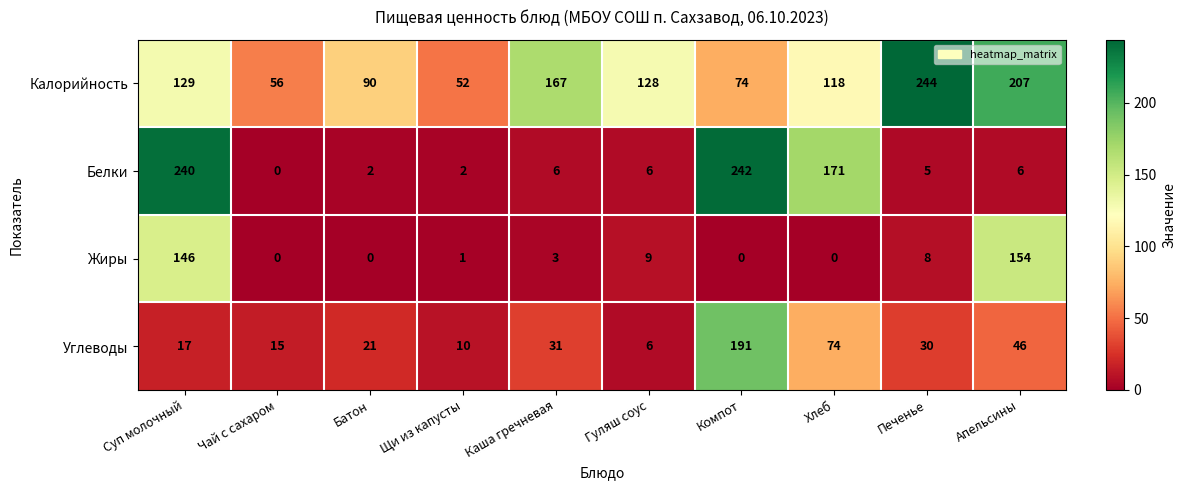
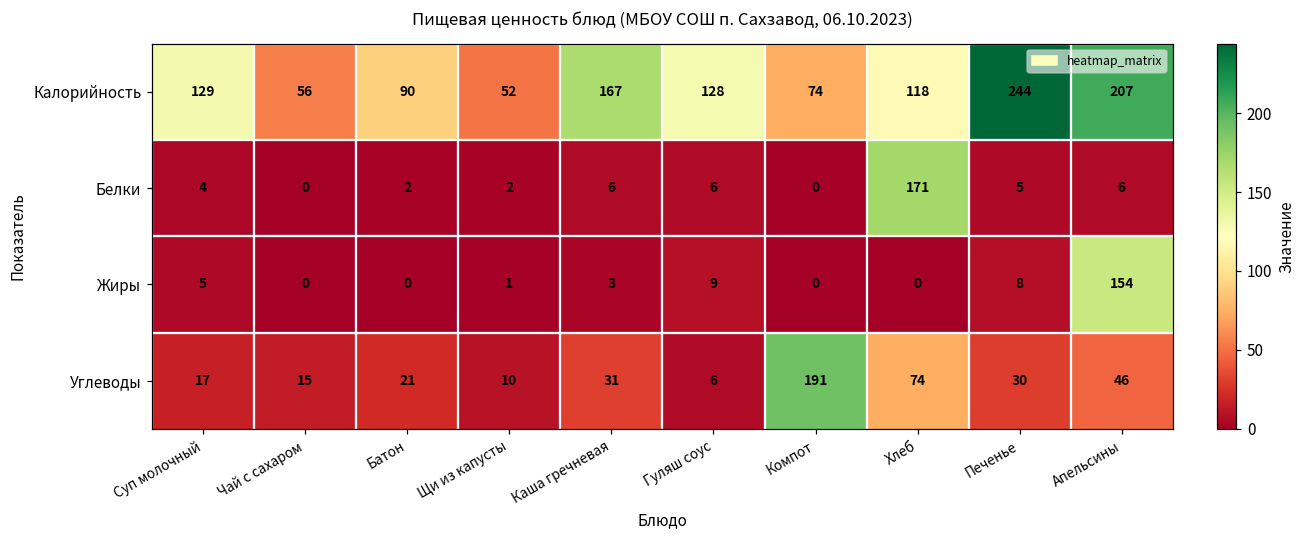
Белки, Суп молочный: 240 -> 4
Белки, Компот: 242 -> 0
Жиры, Суп молочный: 146 -> 5
